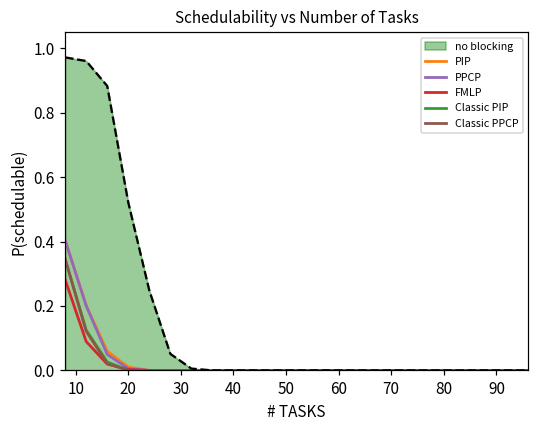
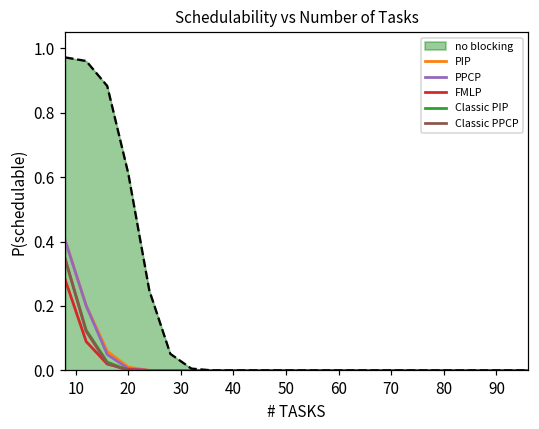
no blocking, 20: 0.52 -> 0.61
